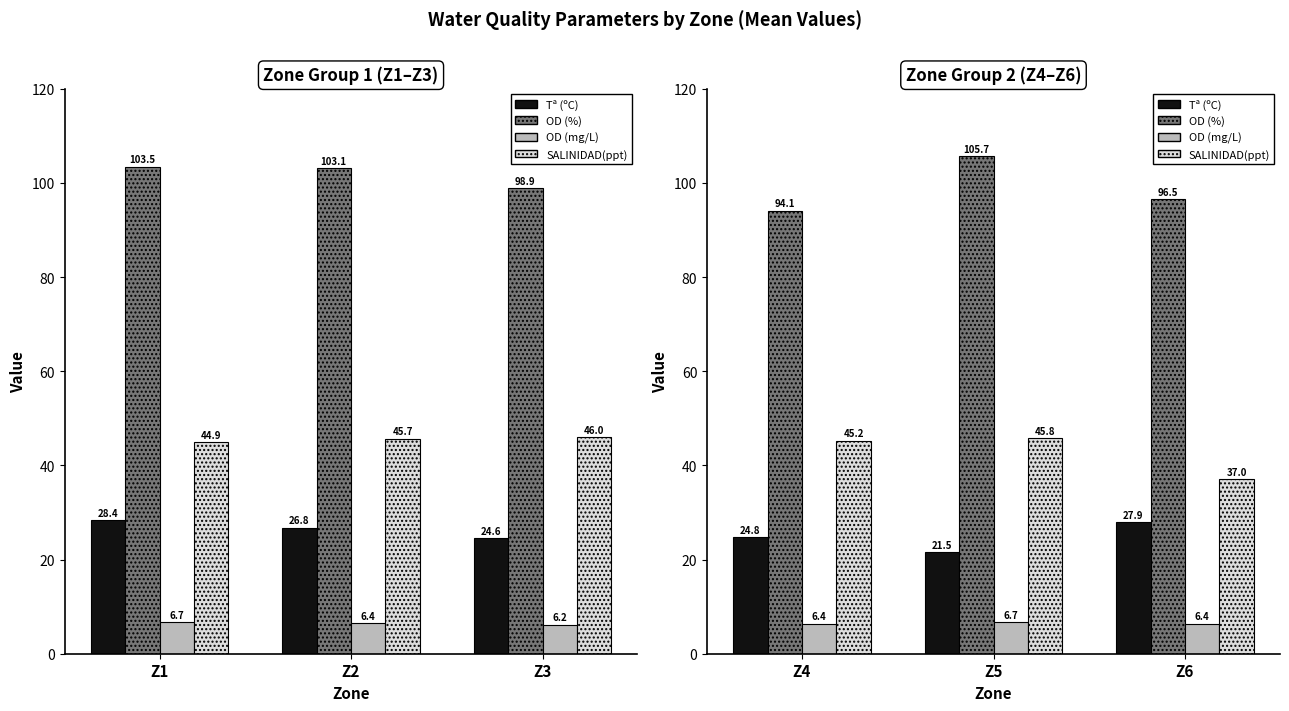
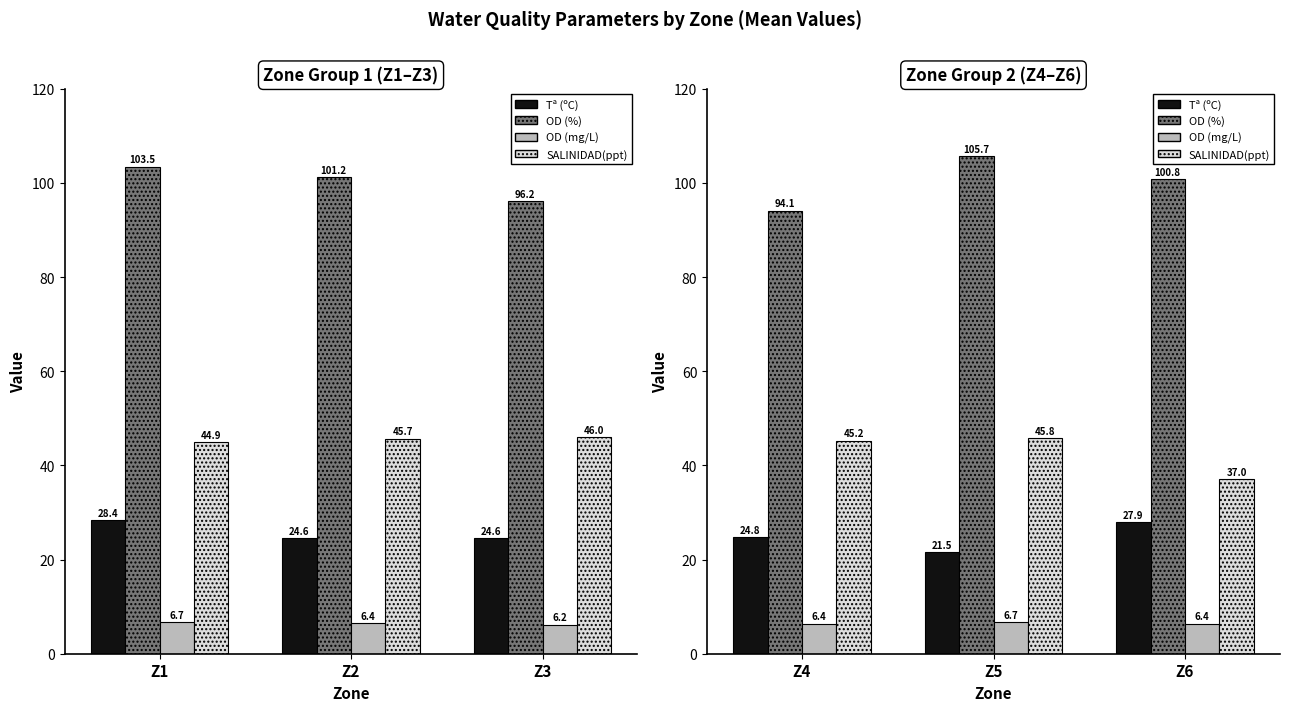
Zone Group 1 (Z1–Z3), Tª (ºC), Z2: 26.8 -> 24.6
Zone Group 1 (Z1–Z3), OD (%), Z2: 103.1 -> 101.2
Zone Group 1 (Z1–Z3), OD (%), Z3: 98.9 -> 96.2
Zone Group 2 (Z4–Z6), OD (%), Z6: 96.5 -> 100.8
